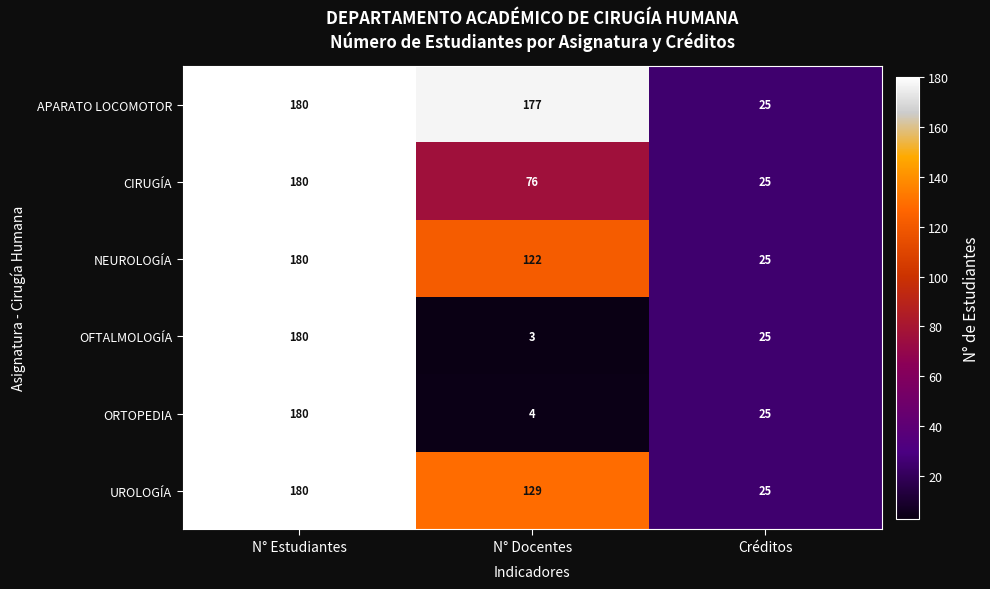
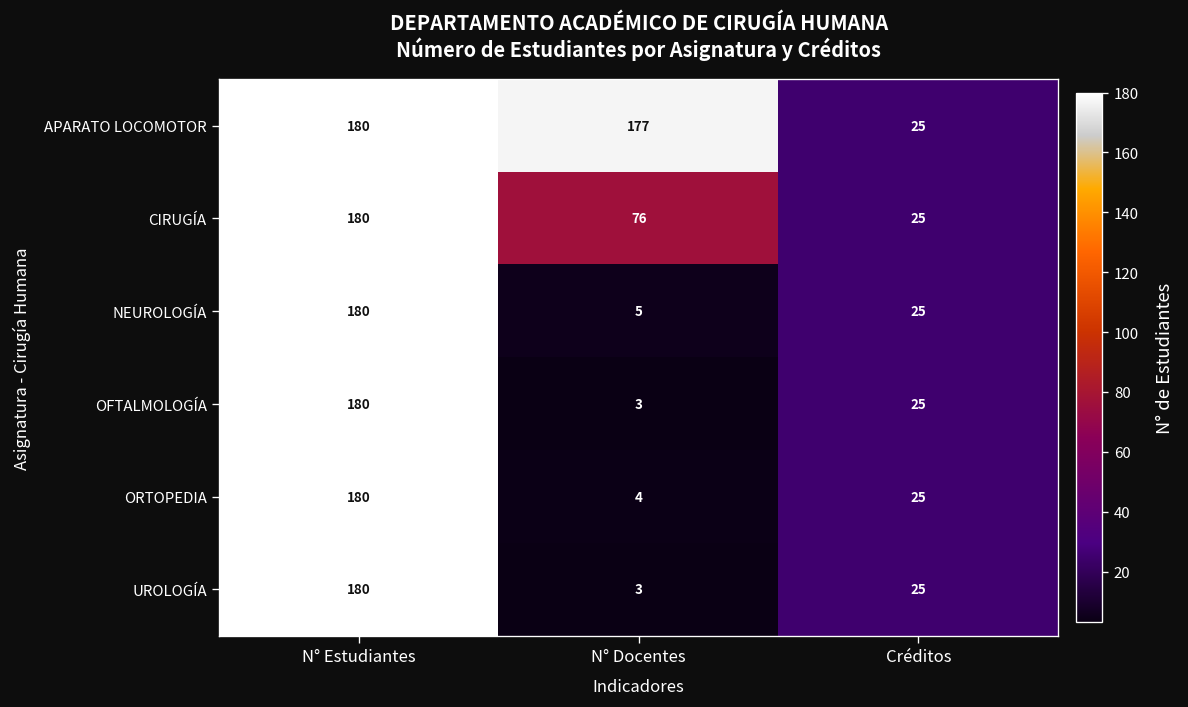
NEUROLOGÍA, N° Docentes: 122 -> 5
UROLOGÍA, N° Docentes: 129 -> 3
